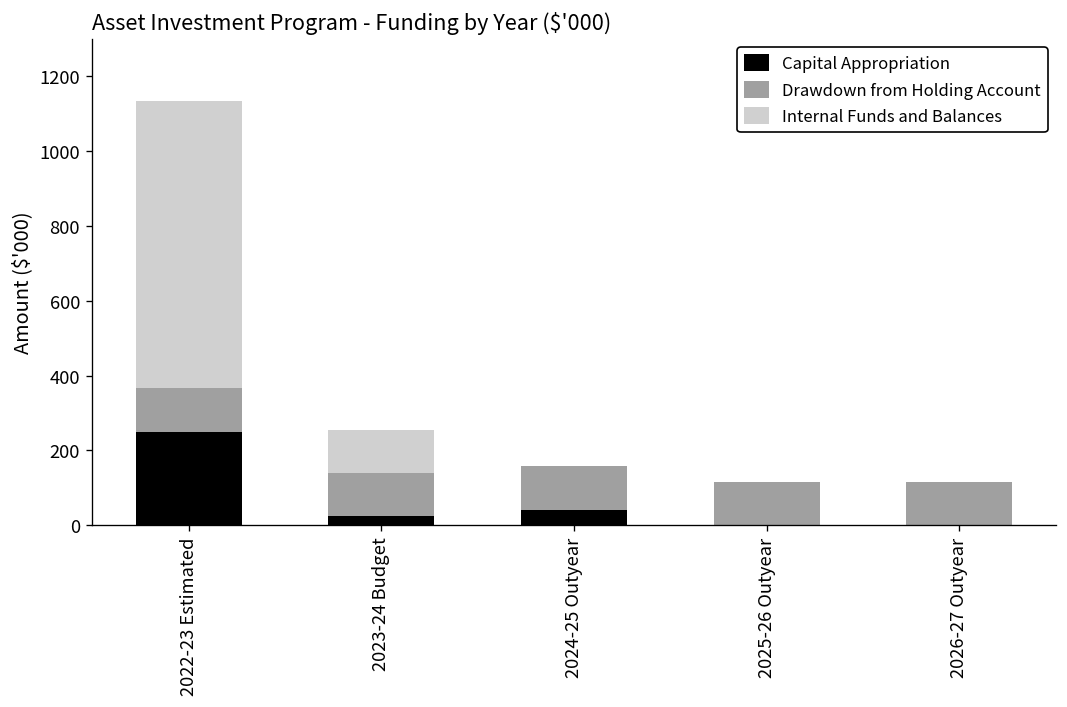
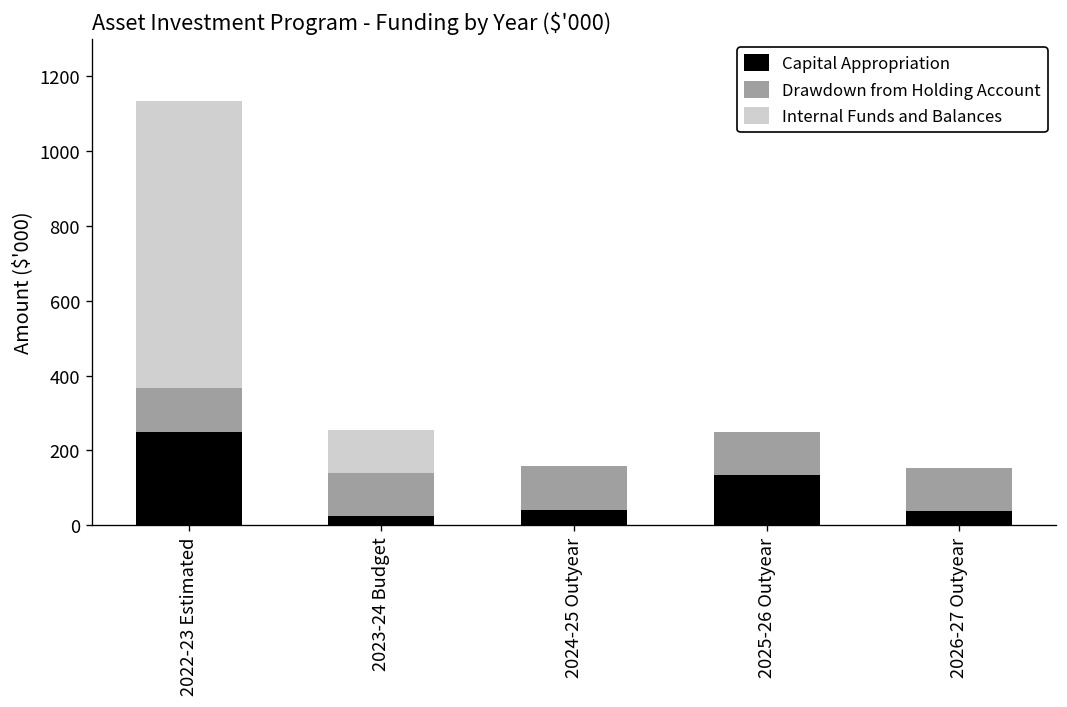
Capital Appropriation, 2025-26 Outyear: 0 -> 130
Capital Appropriation, 2026-27 Outyear: 0 -> 40
